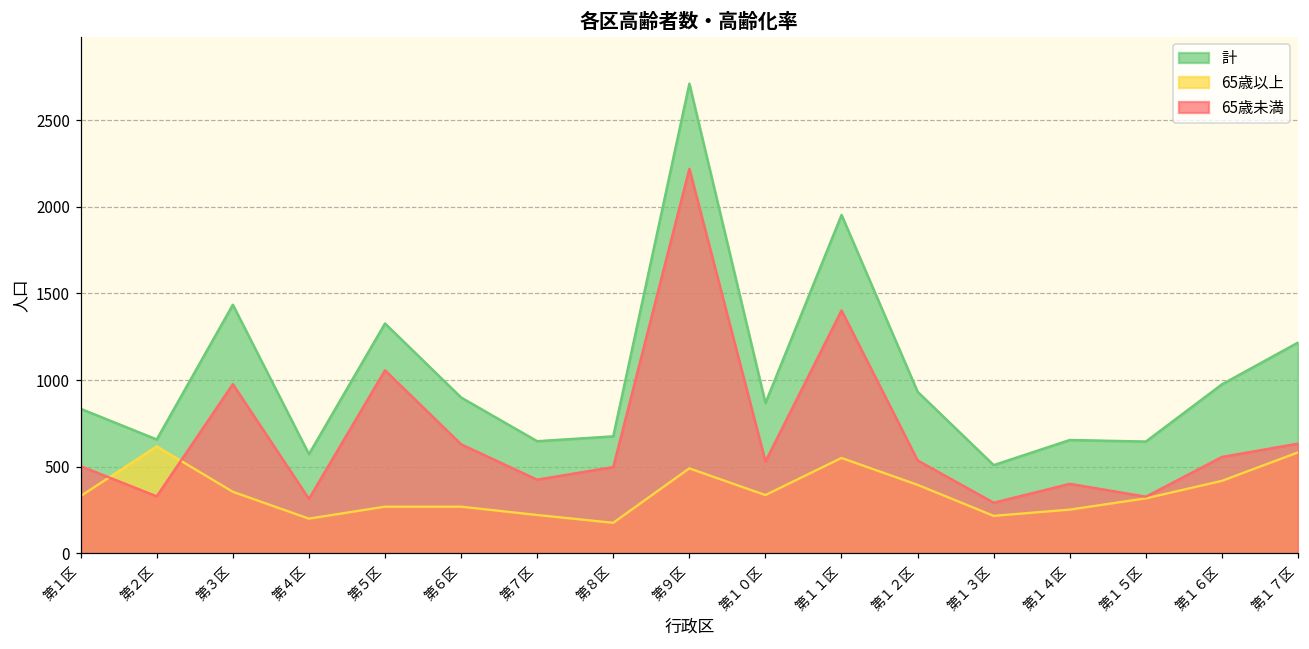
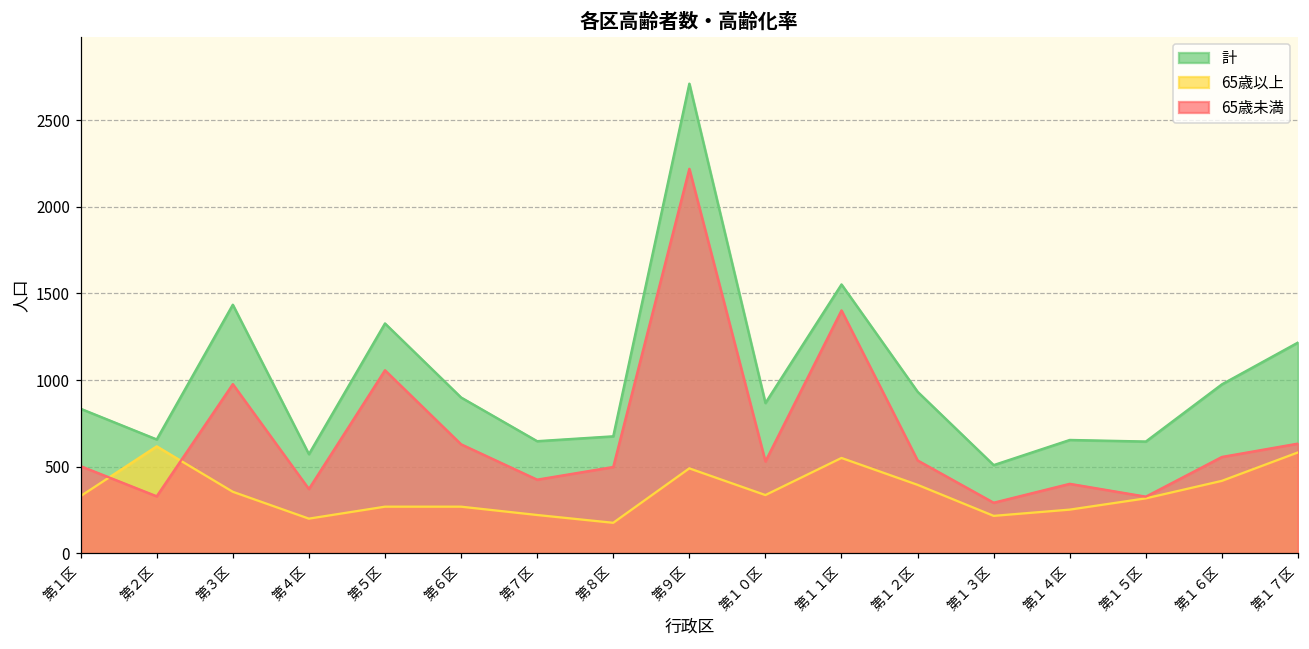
65歳未満, 第４区: 320 -> 370
計, 第１１区: 1950 -> 1550
